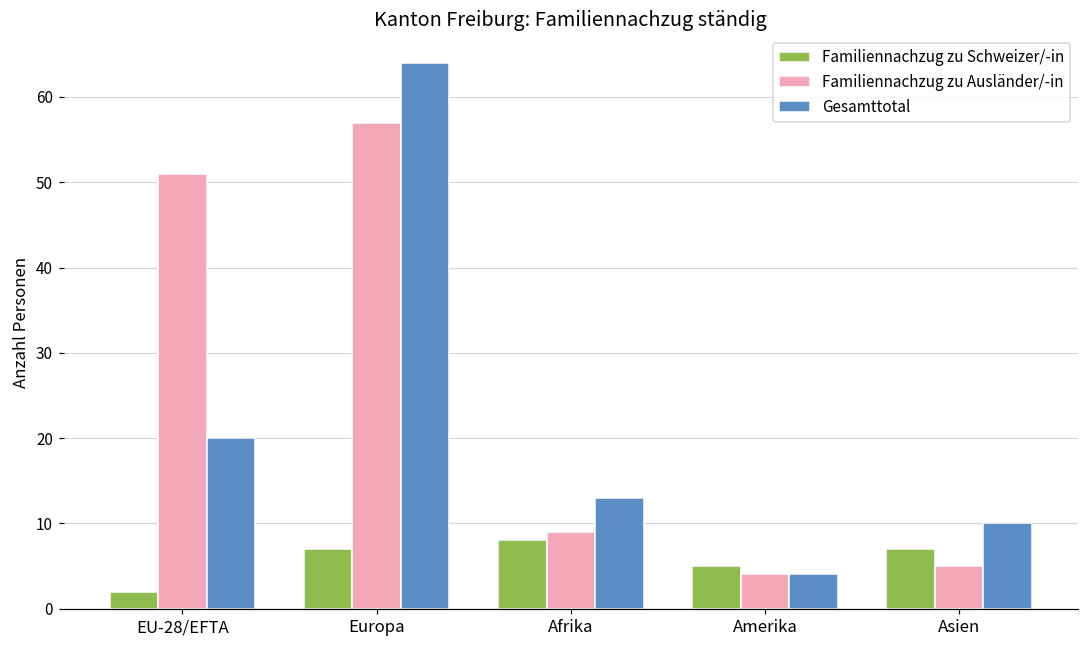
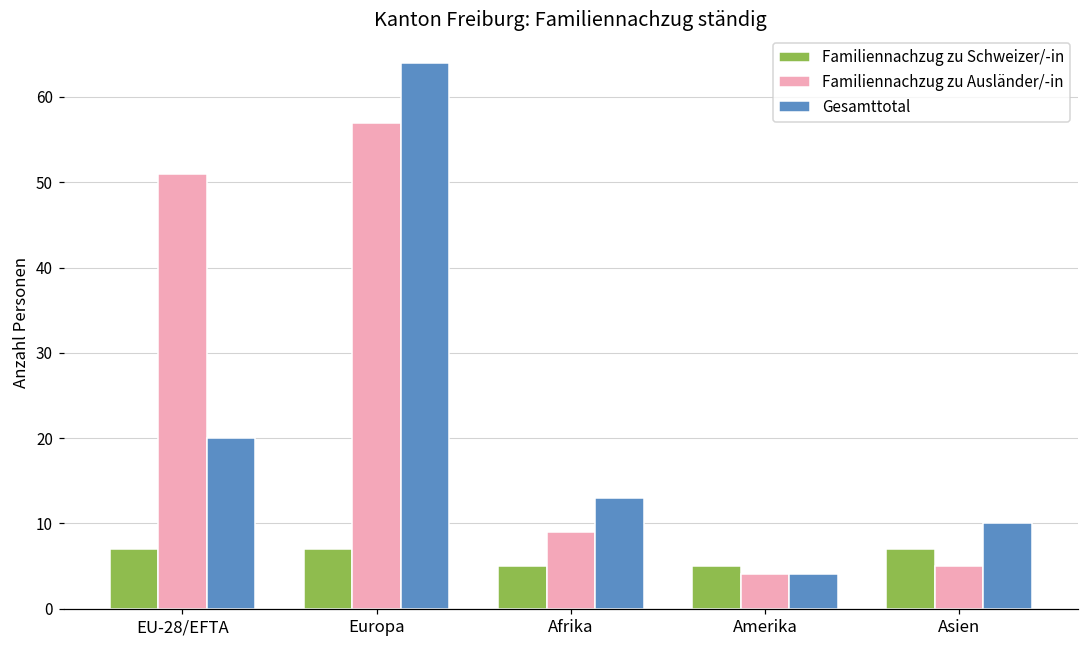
Familiennachzug zu Schweizer/-in, EU-28/EFTA: 2 -> 7
Familiennachzug zu Schweizer/-in, Afrika: 8 -> 5
